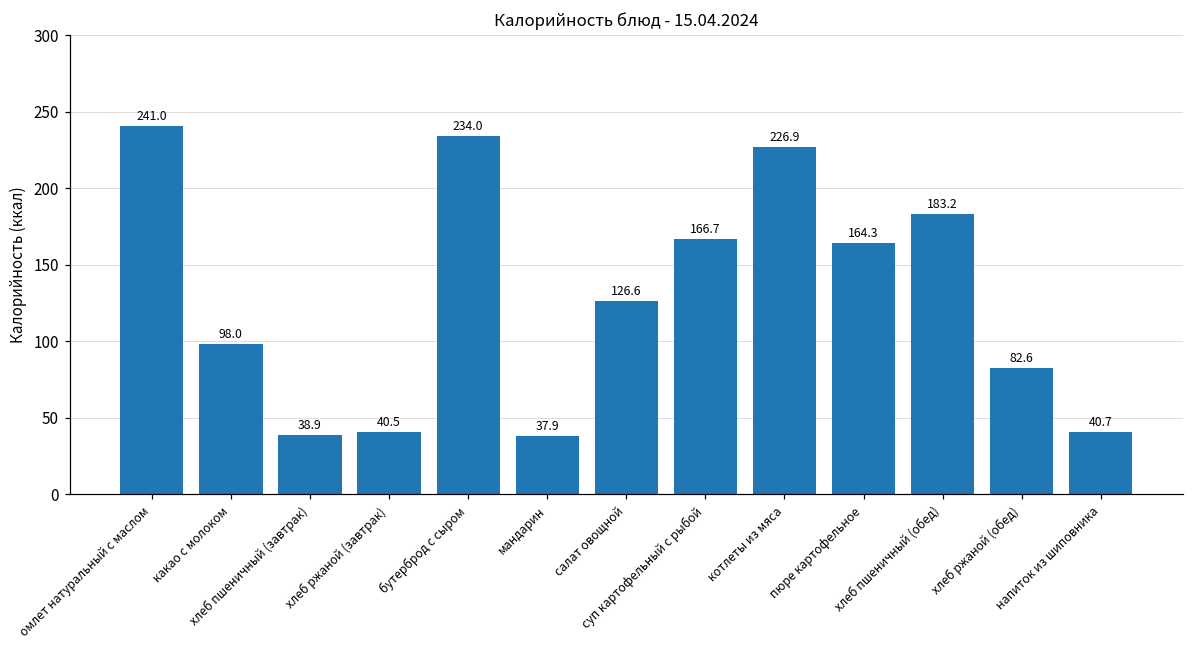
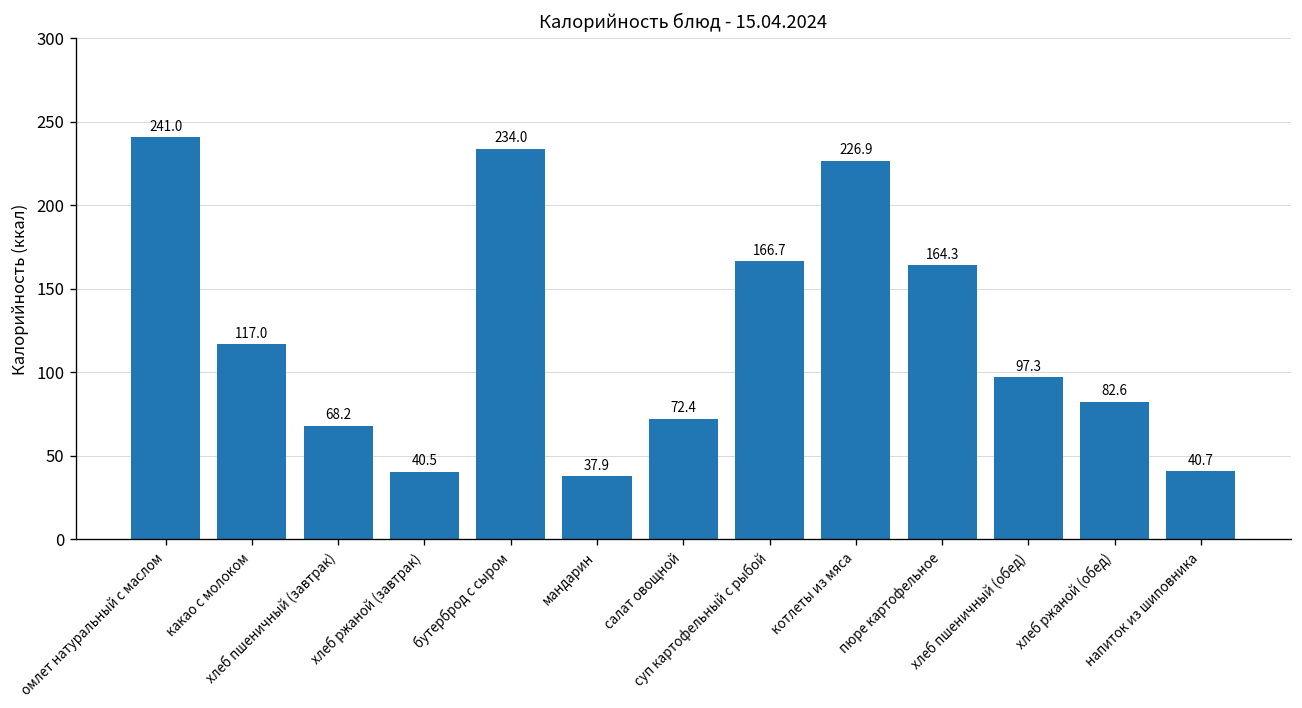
какао с молоком: 98.0 -> 117.0
хлеб пшеничный (завтрак): 38.9 -> 68.2
салат овощной: 126.6 -> 72.4
хлеб пшеничный (обед): 183.2 -> 97.3
